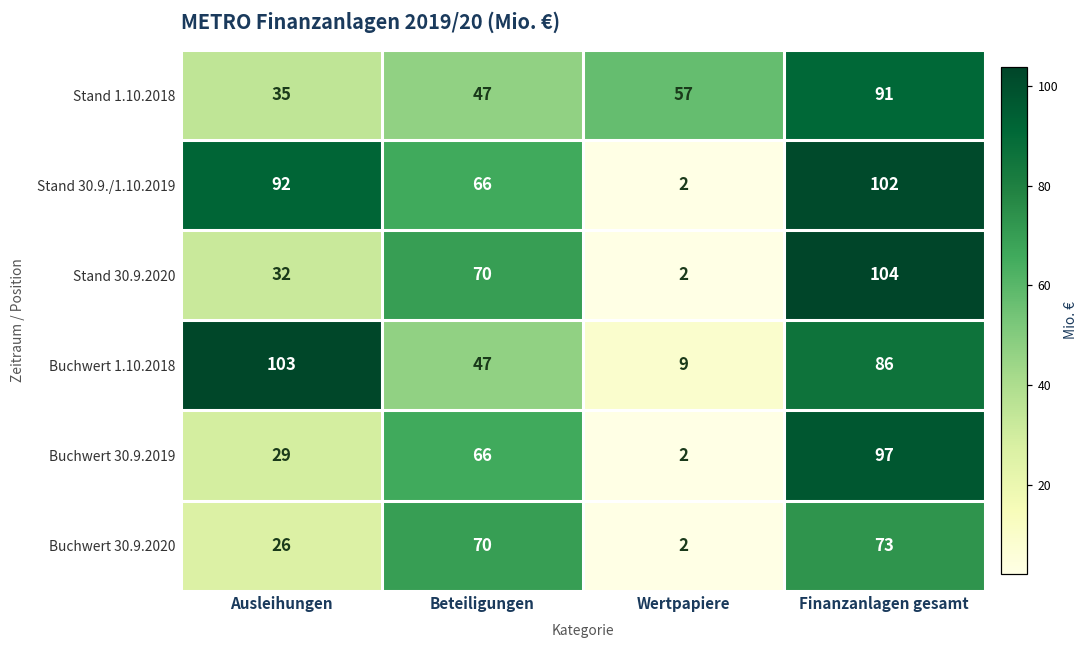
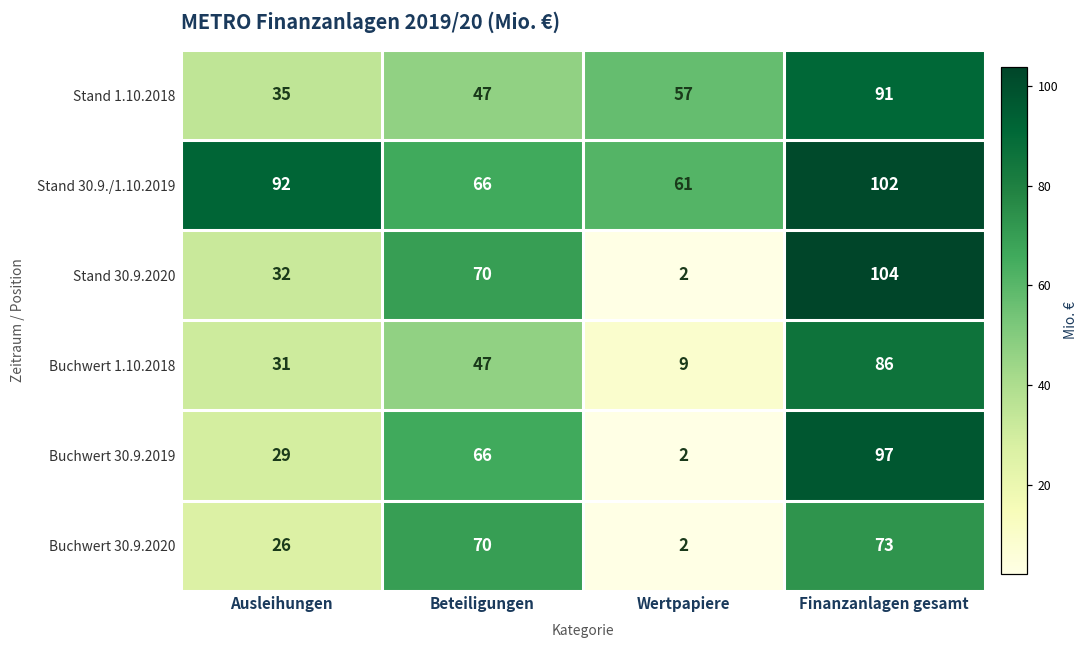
Stand 30.9./1.10.2019, Wertpapiere: 2 -> 61
Buchwert 1.10.2018, Ausleihungen: 103 -> 31
